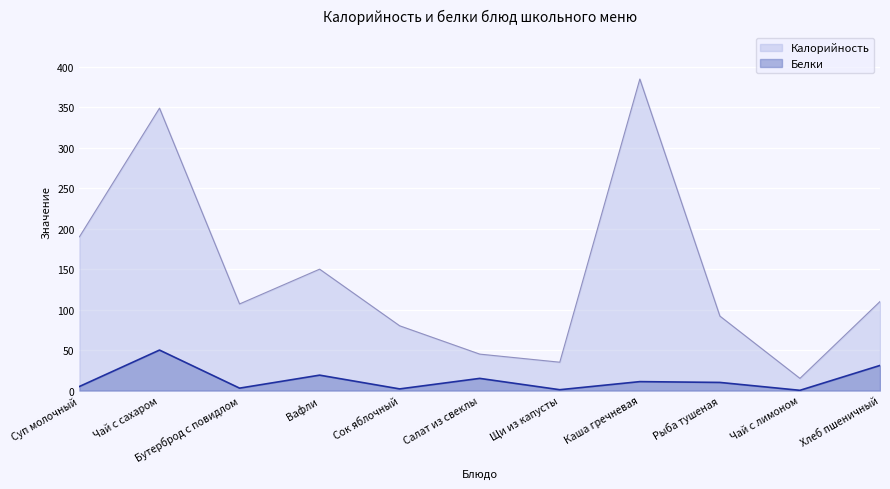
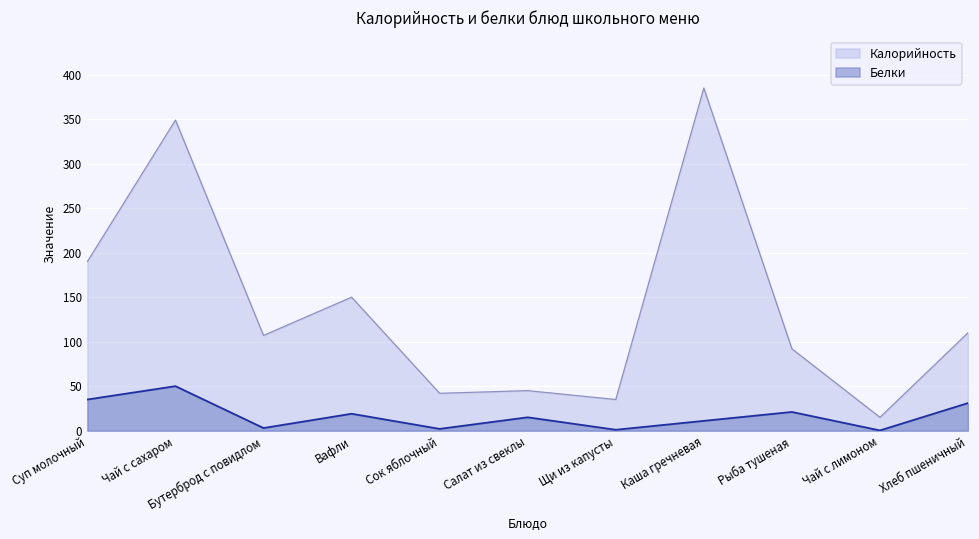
Белки, Суп молочный: 10 -> 40
Калорийность, Сок яблочный: 80 -> 40
Белки, Рыба тушеная: 10 -> 20
